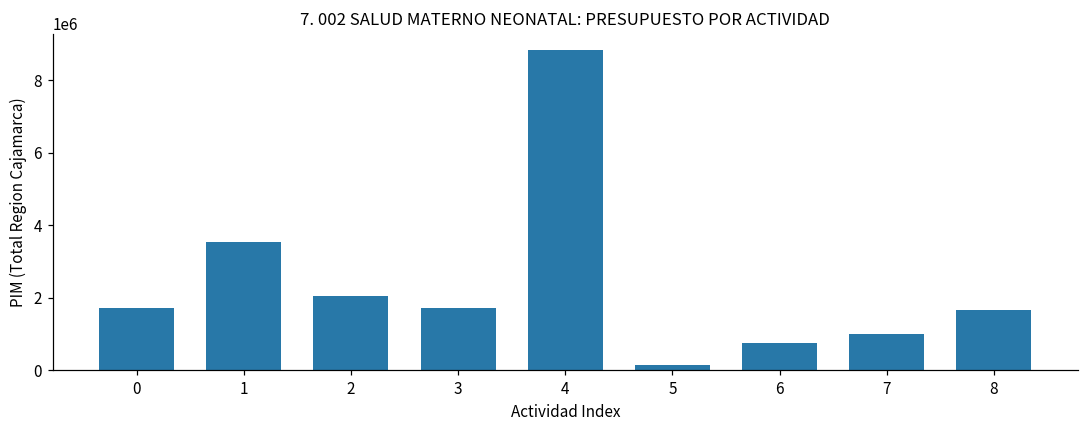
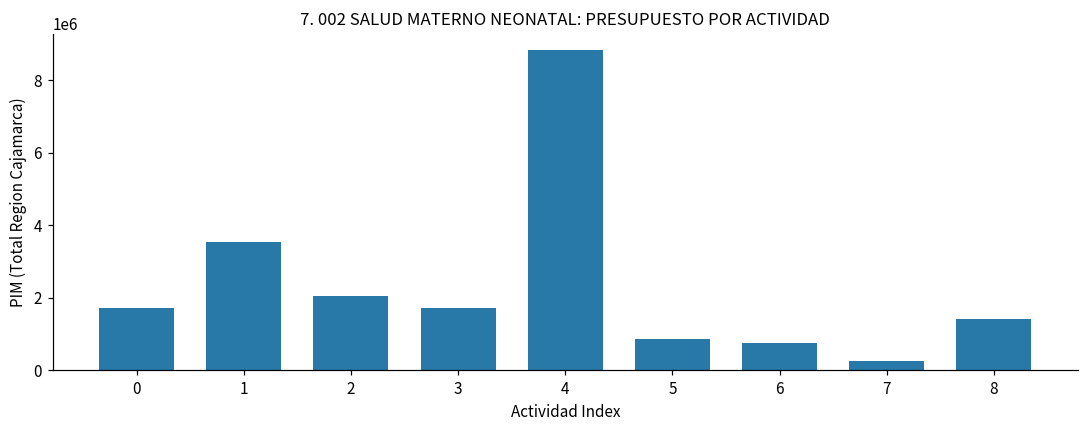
5: 100000 -> 900000
7: 1000000 -> 200000
8: 1700000 -> 1400000
